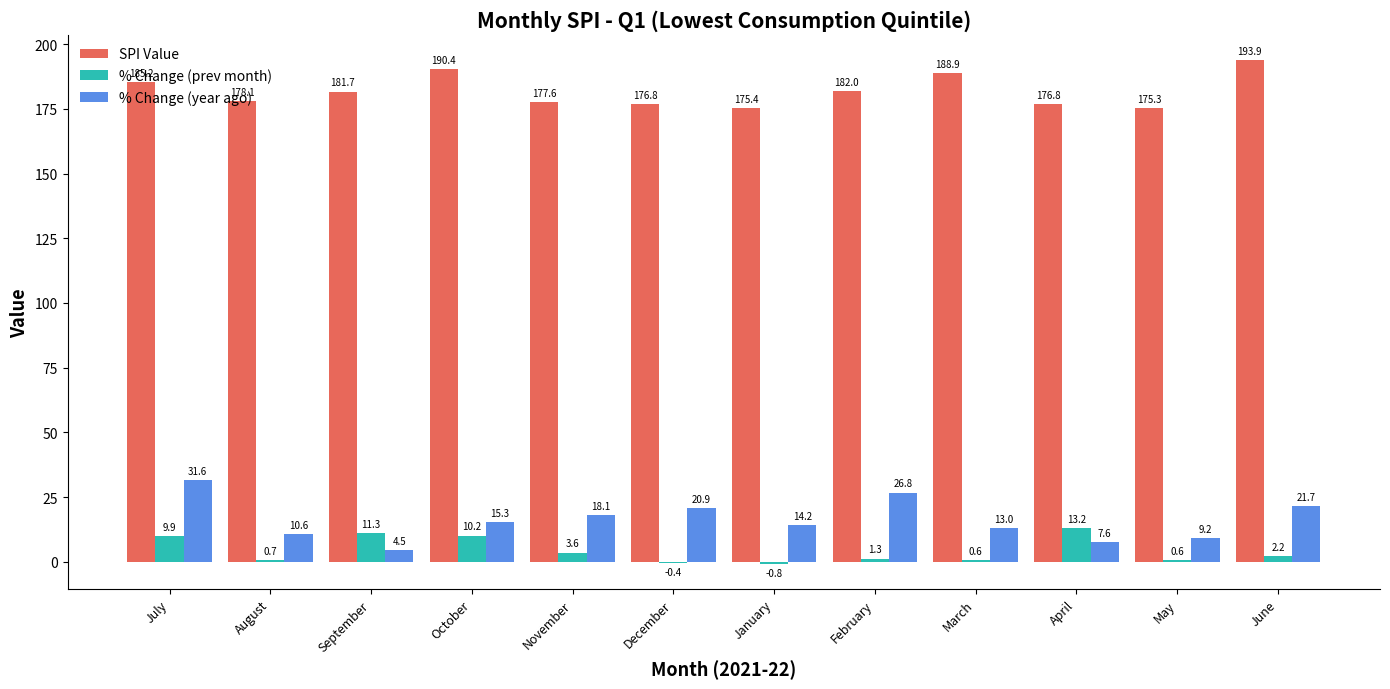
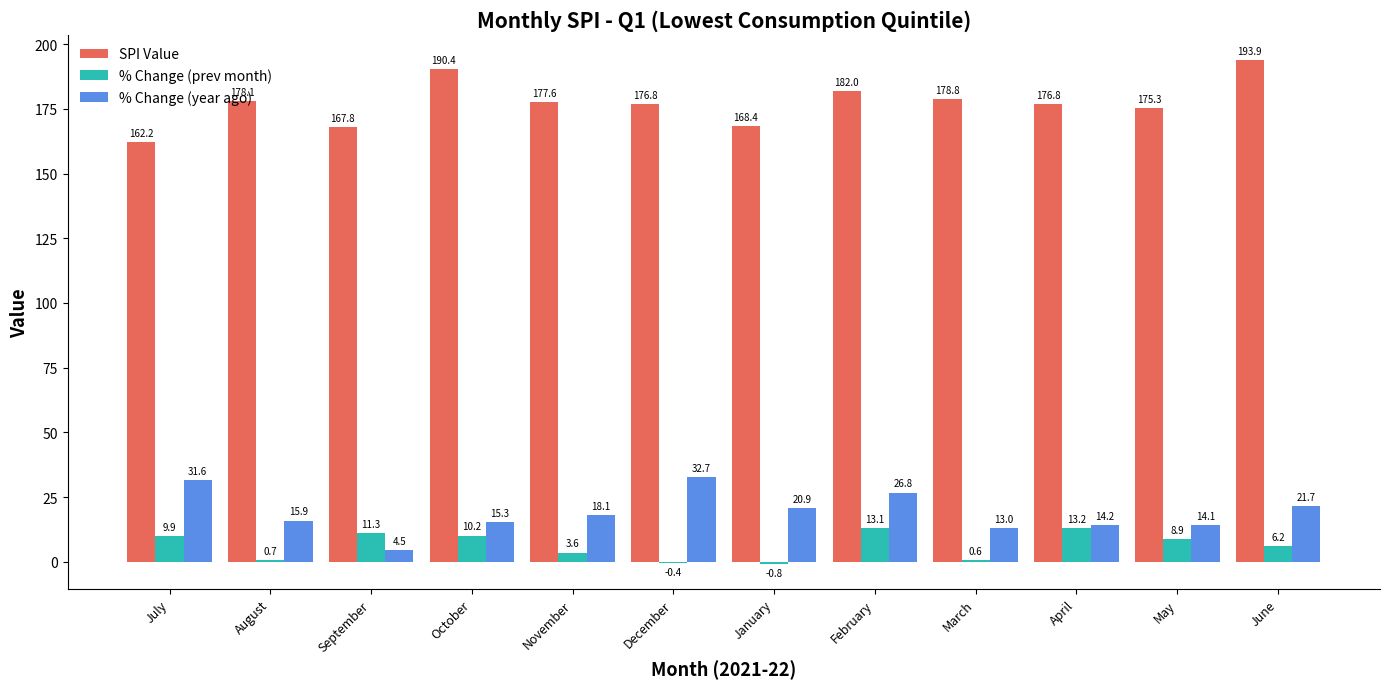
SPI Value, July: 185.2 -> 162.2
% Change (year ago), August: 10.6 -> 15.9
SPI Value, September: 181.7 -> 167.8
% Change (year ago), December: 20.9 -> 32.7
SPI Value, January: 175.4 -> 168.4
% Change (year ago), January: 14.2 -> 20.9
% Change (prev month), February: 1.3 -> 13.1
SPI Value, March: 188.9 -> 178.8
% Change (year ago), April: 7.6 -> 14.2
% Change (prev month), May: 0.6 -> 8.9
% Change (year ago), May: 9.2 -> 14.1
% Change (prev month), June: 2.2 -> 6.2
